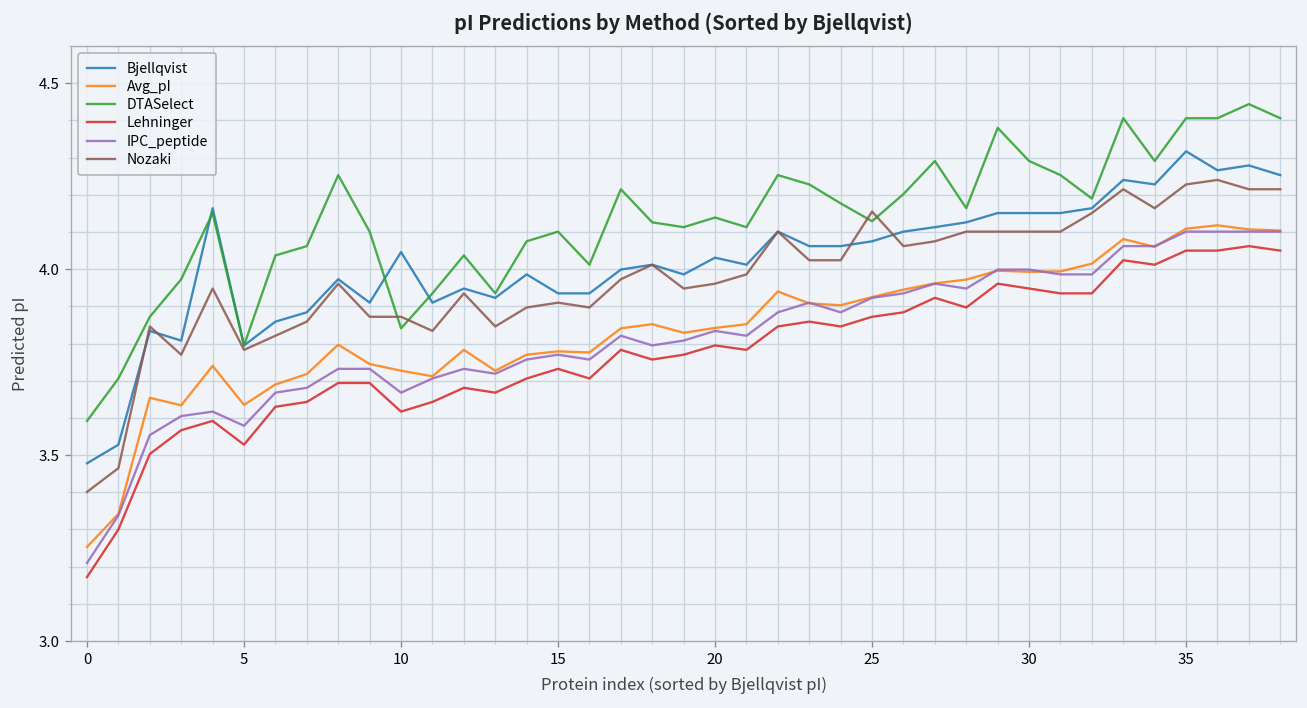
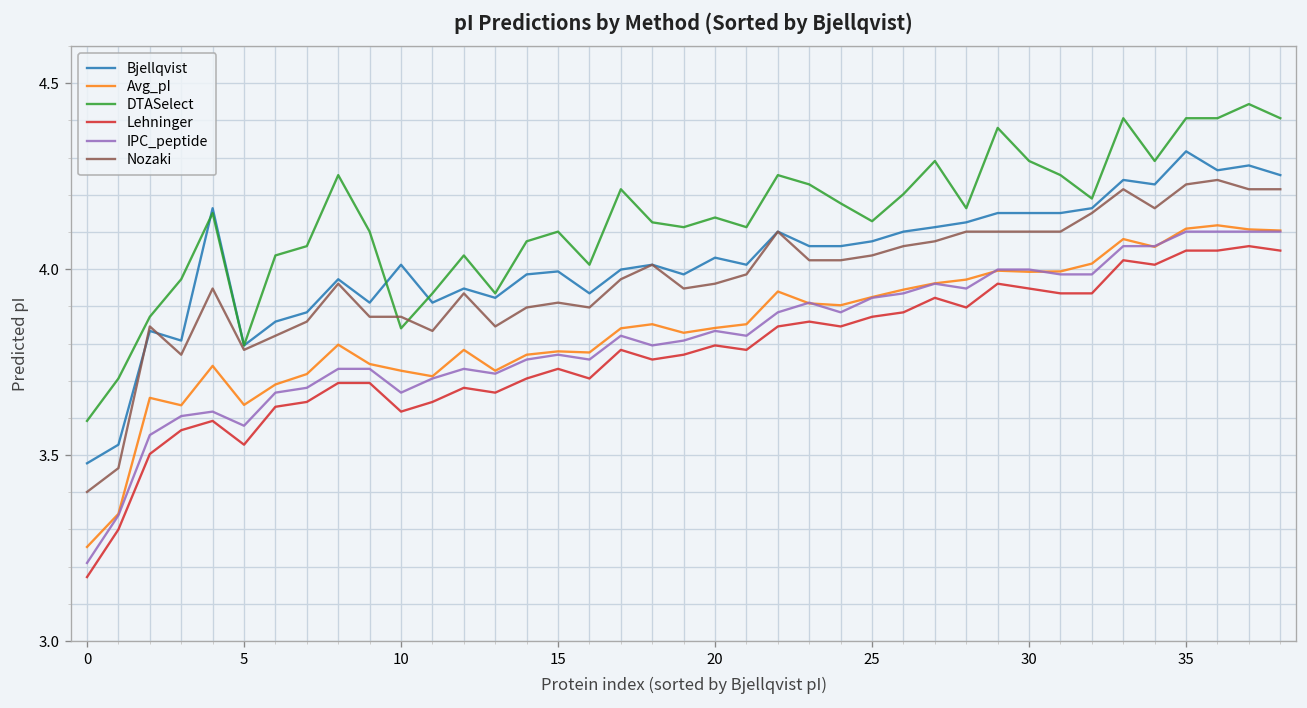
Bjellqvist, 10: 4.05 -> 4.01
Bjellqvist, 15: 3.94 -> 3.99
Nozaki, 25: 4.16 -> 4.04
